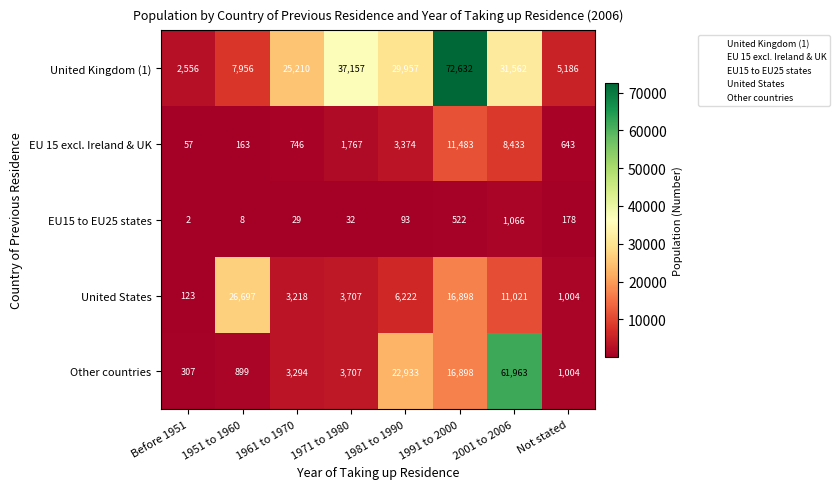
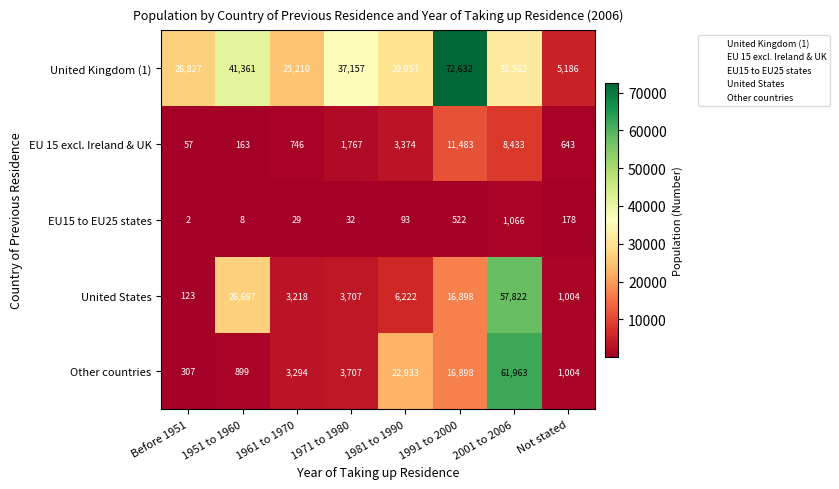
United Kingdom (1), Before 1951: 2,556 -> 26,827
United Kingdom (1), 1951 to 1960: 7,956 -> 41,361
United States, 2001 to 2006: 11,021 -> 57,822
